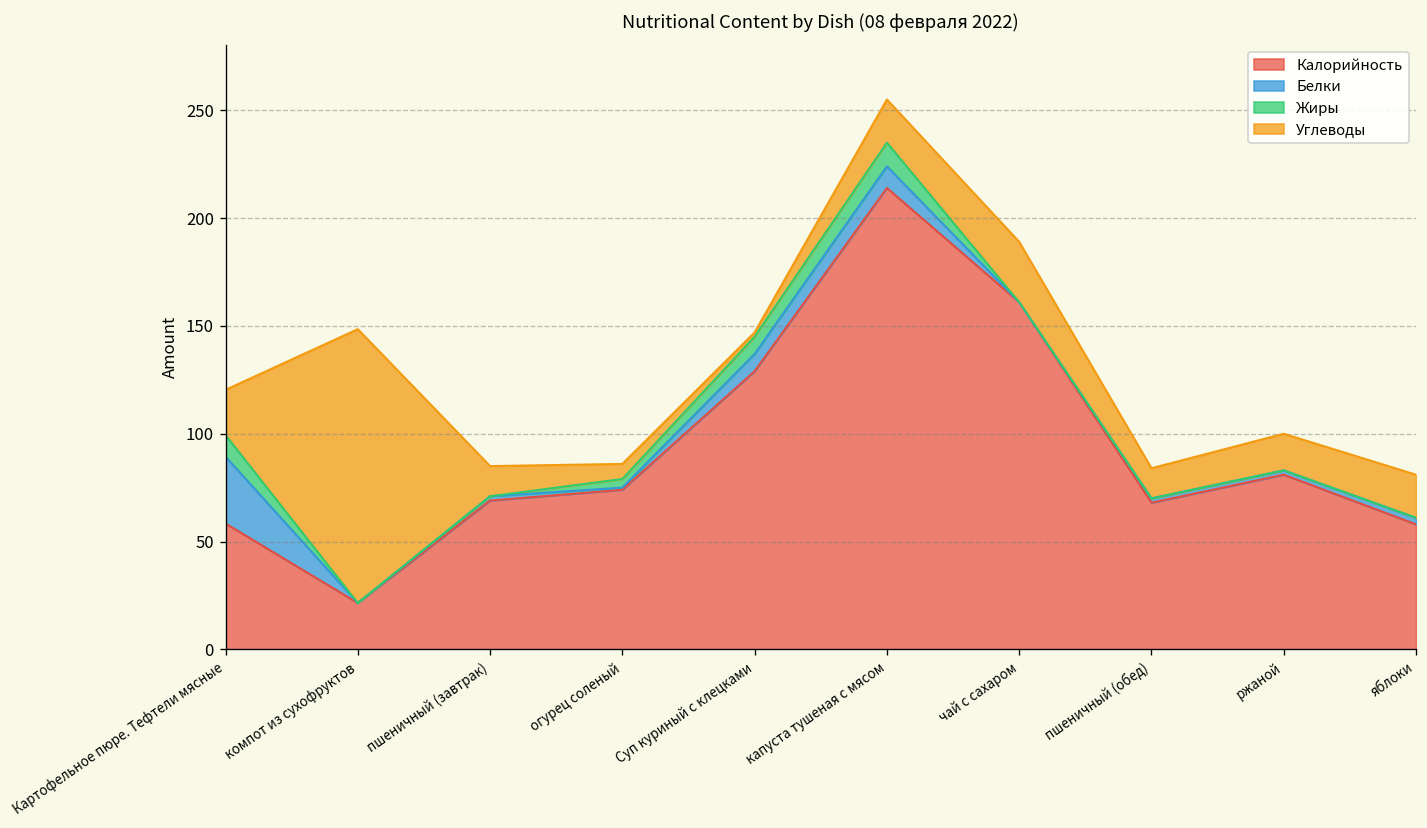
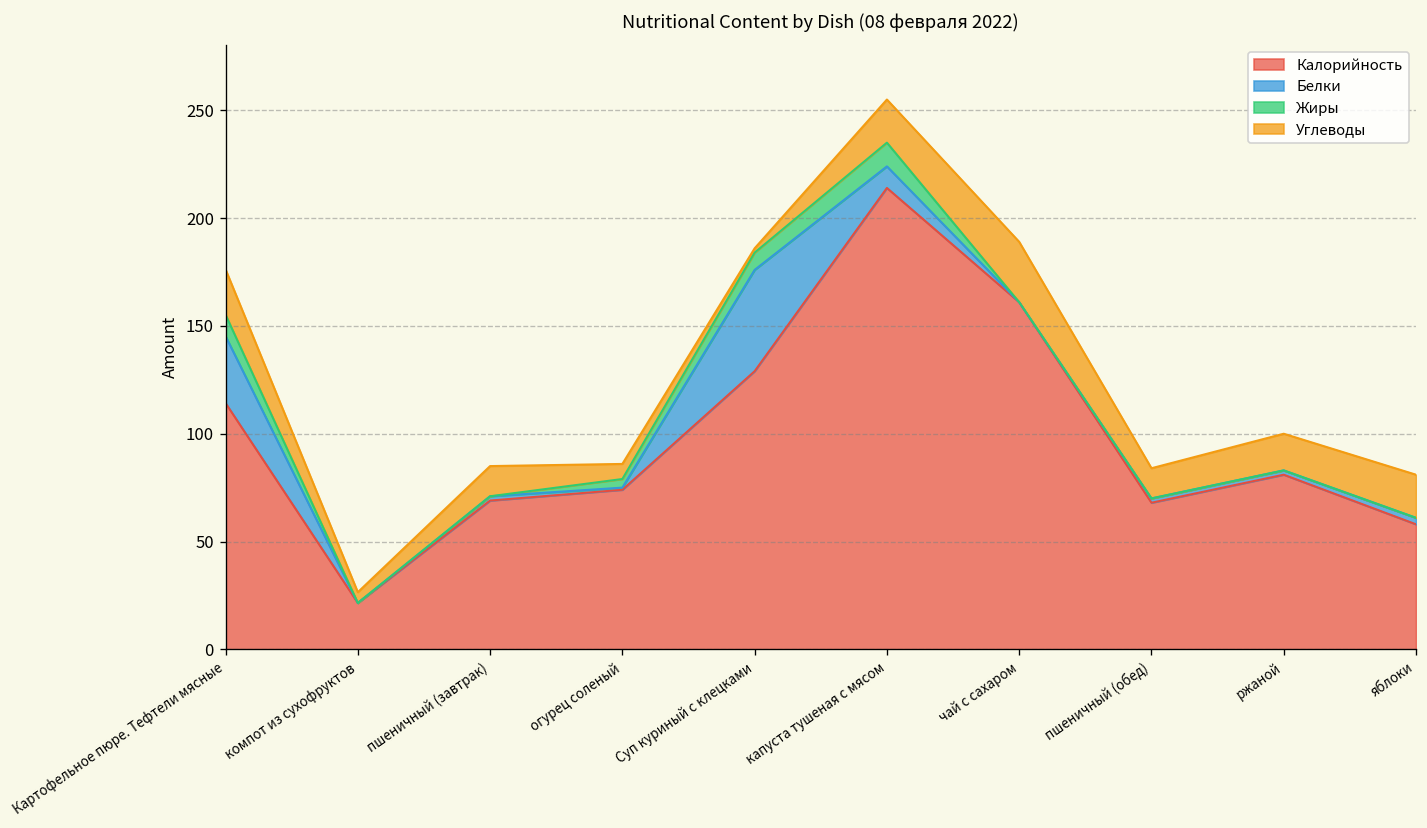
Калорийность, Картофельное пюре. Тефтели мясные: 58 -> 114
Углеводы, компот из сухофруктов: 127 -> 5
Белки, Суп куриный с клецками: 8 -> 47
